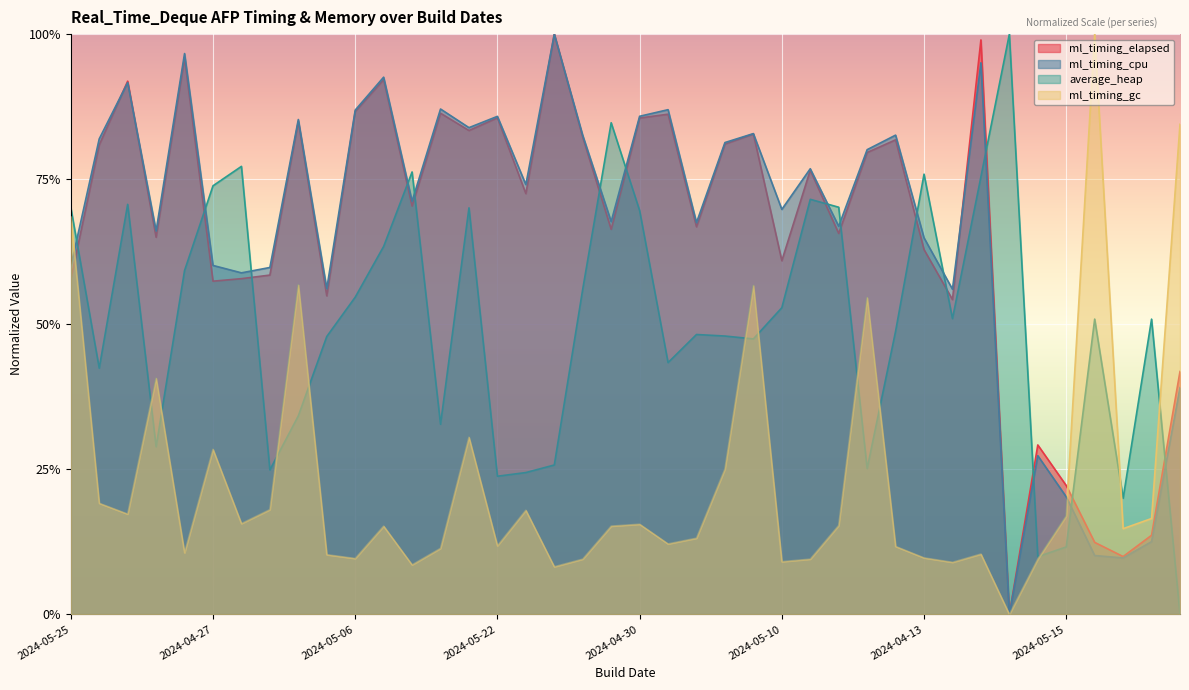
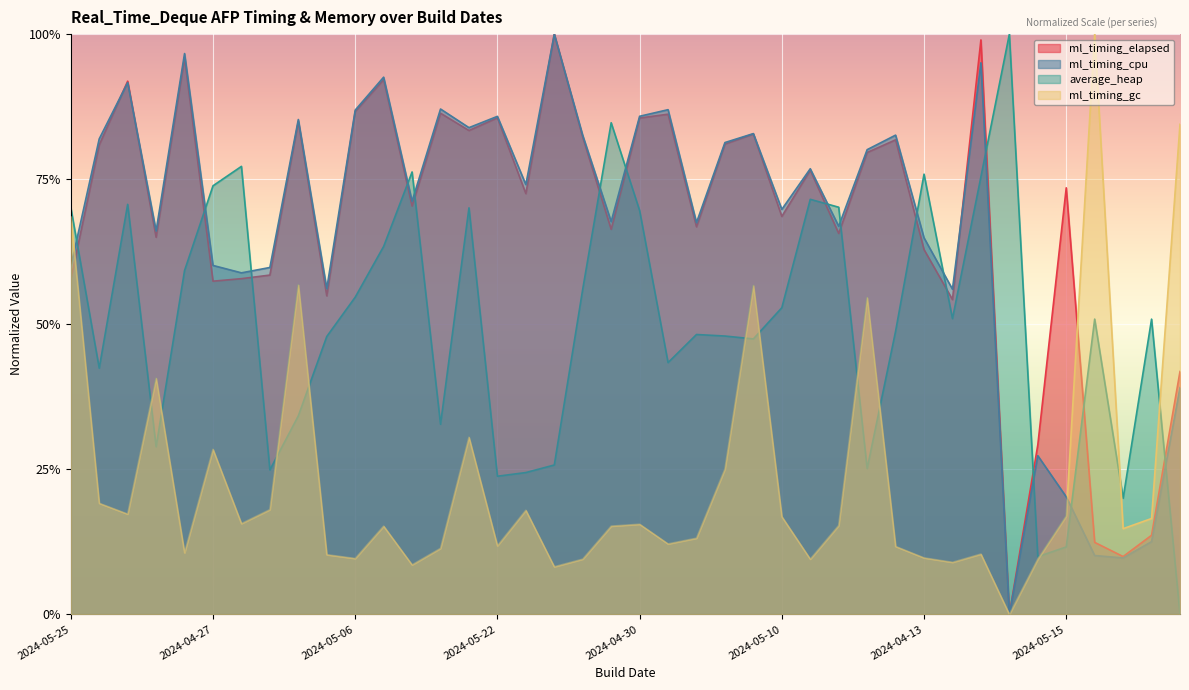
ml_timing_elapsed, 2024-05-10: 61% -> 69%
ml_timing_gc, 2024-05-10: 9% -> 17%
ml_timing_elapsed, 2024-05-15: 22% -> 74%
